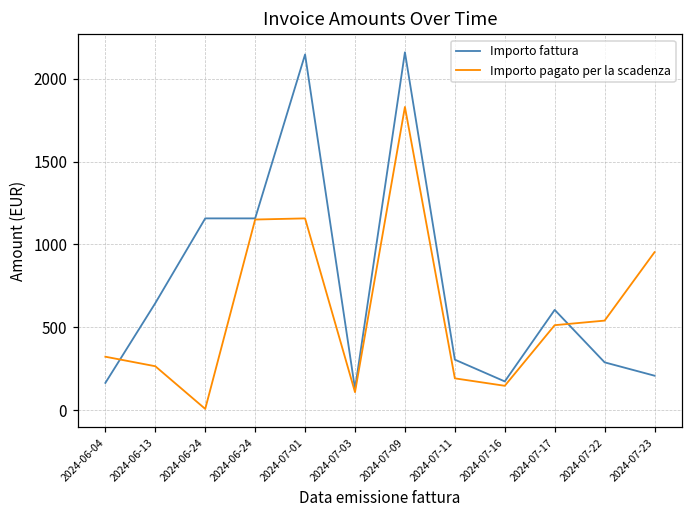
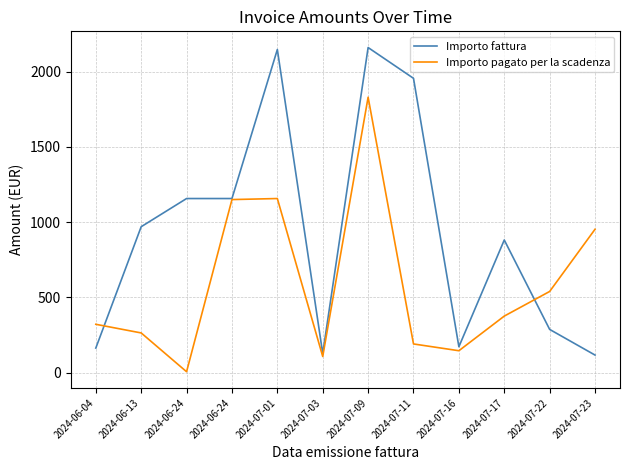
Importo fattura, 2024-06-13: 650 -> 970
Importo fattura, 2024-07-11: 300 -> 1960
Importo fattura, 2024-07-17: 600 -> 880
Importo pagato per la scadenza, 2024-07-17: 510 -> 380
Importo fattura, 2024-07-23: 210 -> 120
